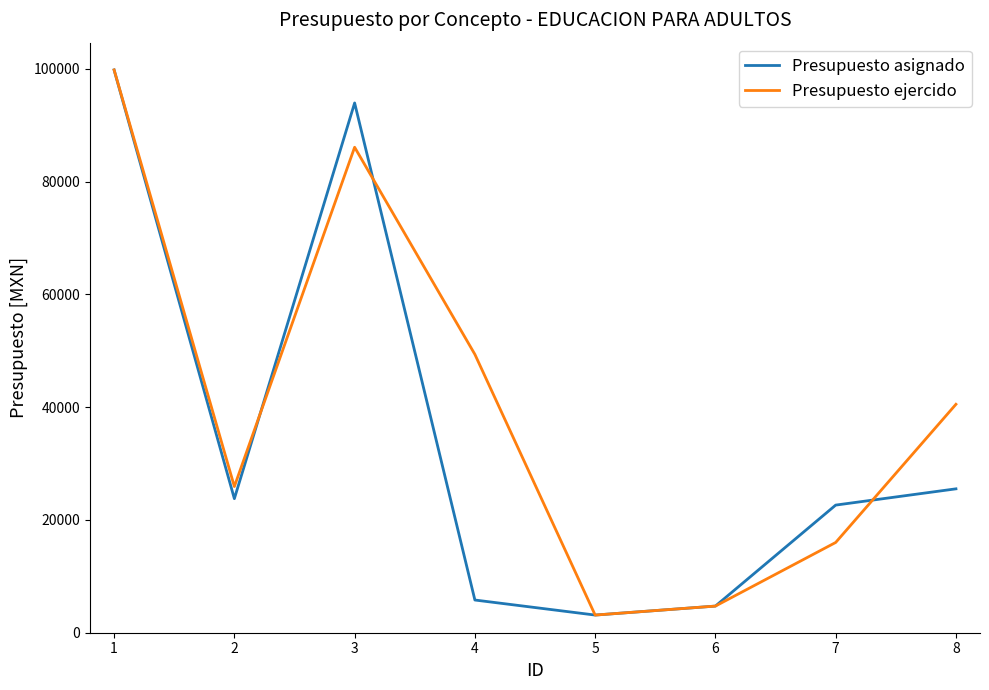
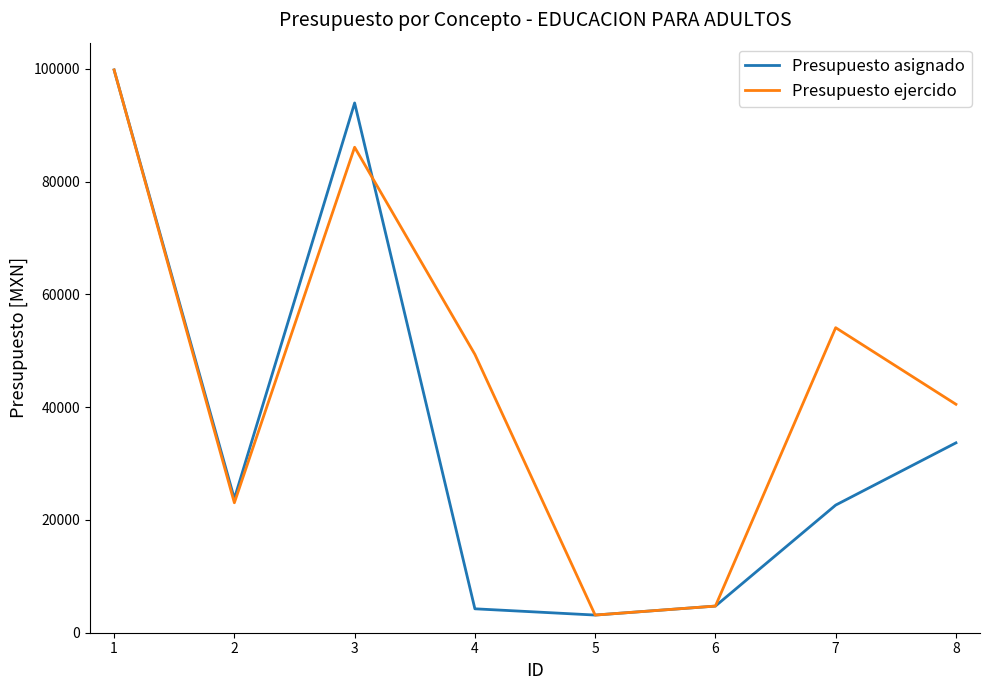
Presupuesto ejercido, 2: 26000 -> 23000
Presupuesto asignado, 4: 6000 -> 4000
Presupuesto ejercido, 7: 16000 -> 54000
Presupuesto asignado, 8: 26000 -> 34000
